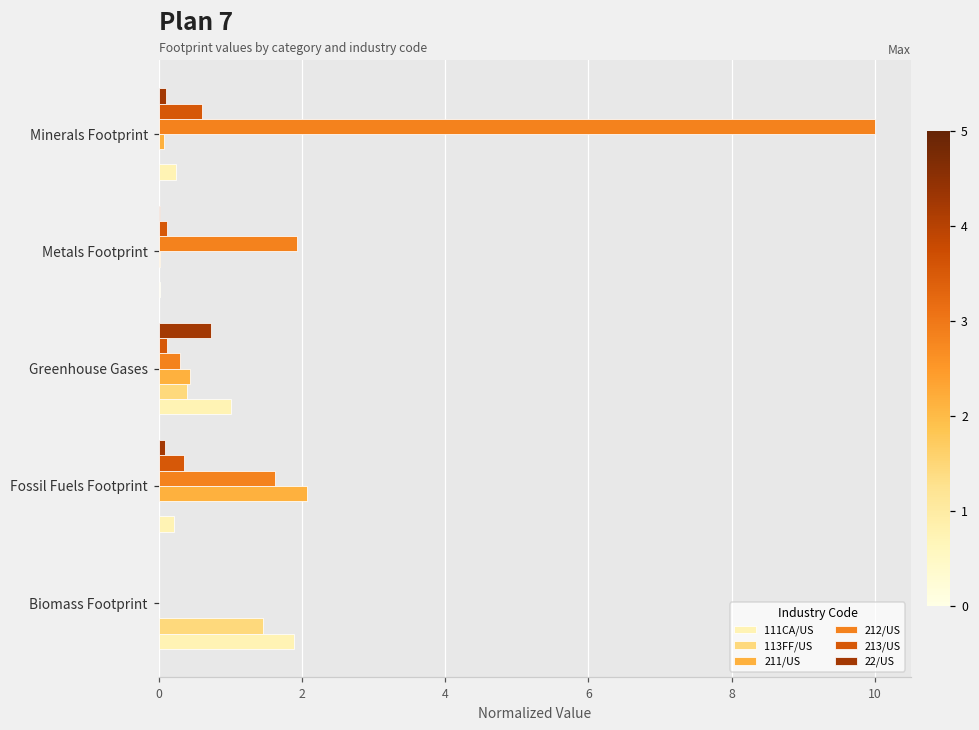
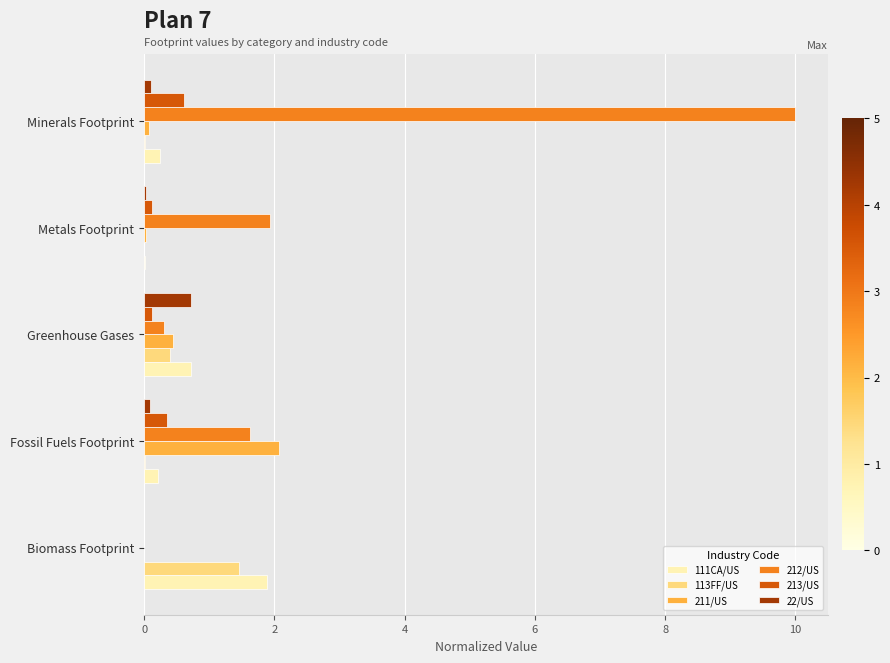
111CA/US, Greenhouse Gases: 1.0 -> 0.7
